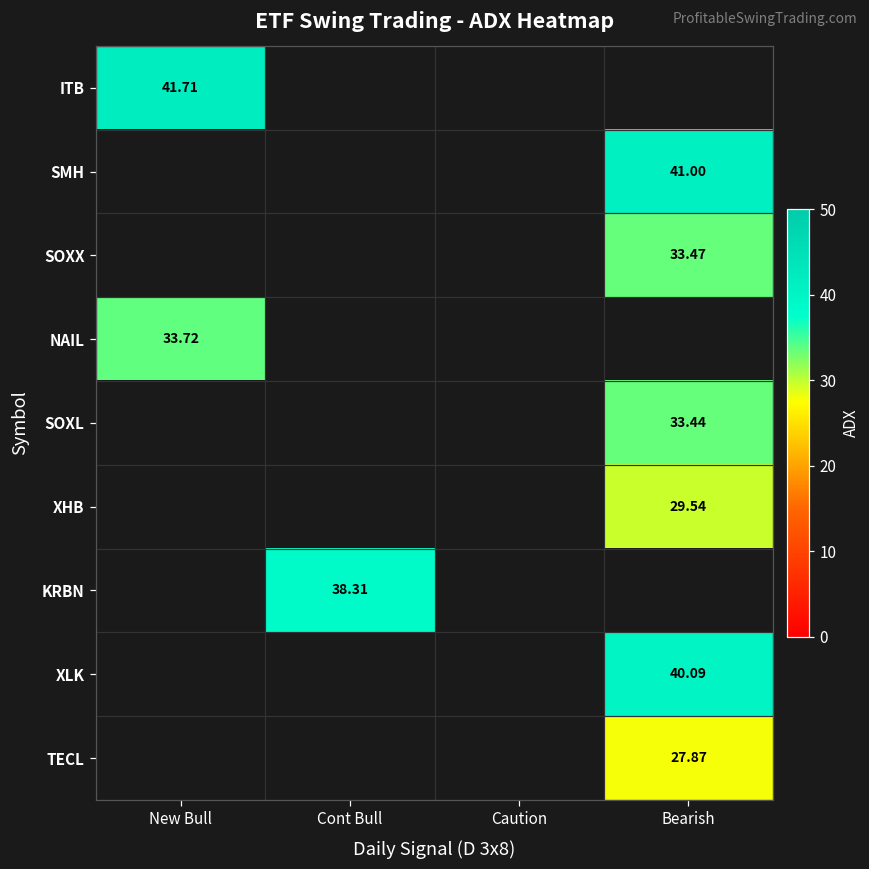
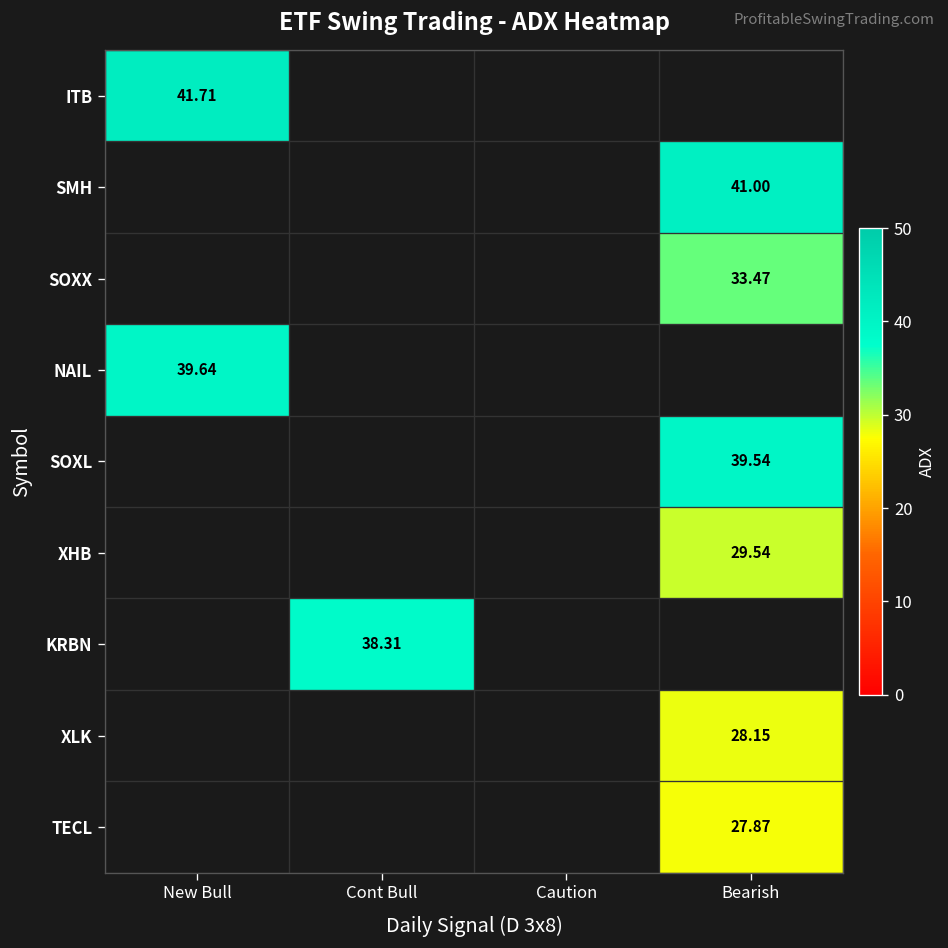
NAIL, New Bull: 33.72 -> 39.64
SOXL, Bearish: 33.44 -> 39.54
XLK, Bearish: 40.09 -> 28.15
